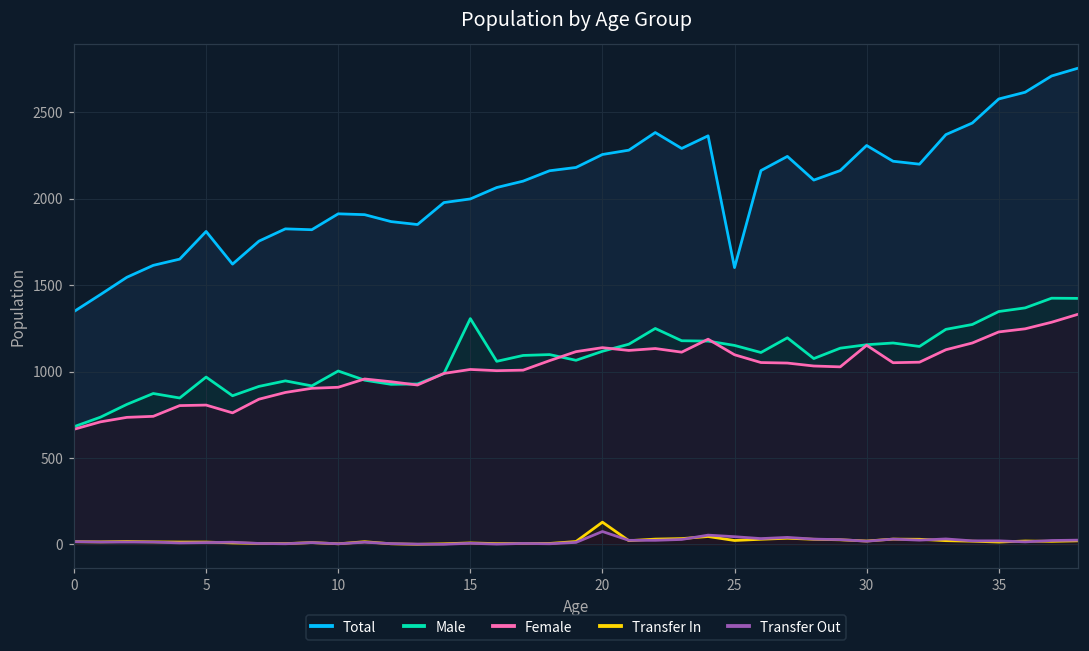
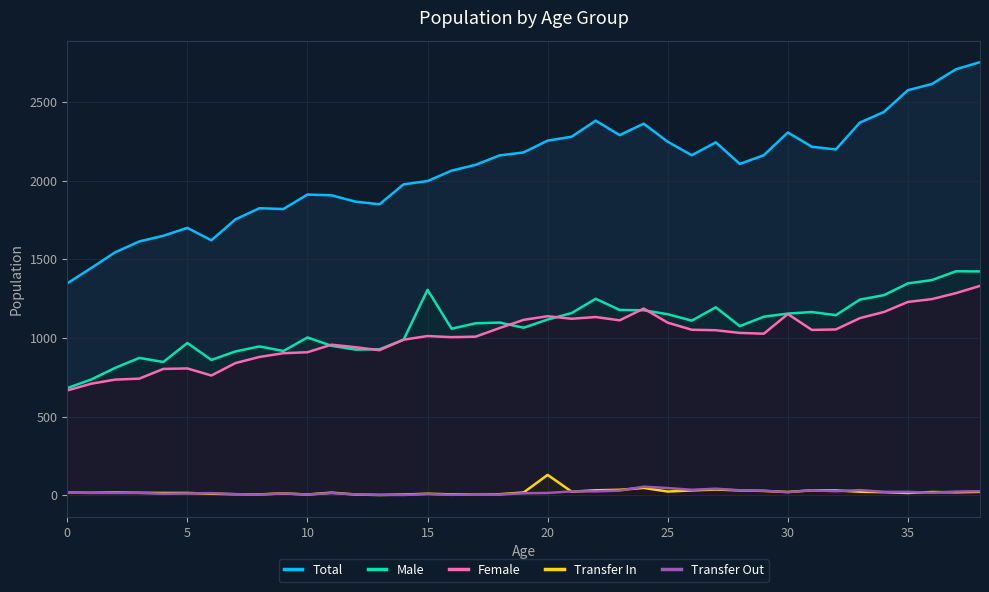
Total, 5: 1810 -> 1700
Transfer Out, 20: 80 -> 10
Total, 25: 1600 -> 2250
